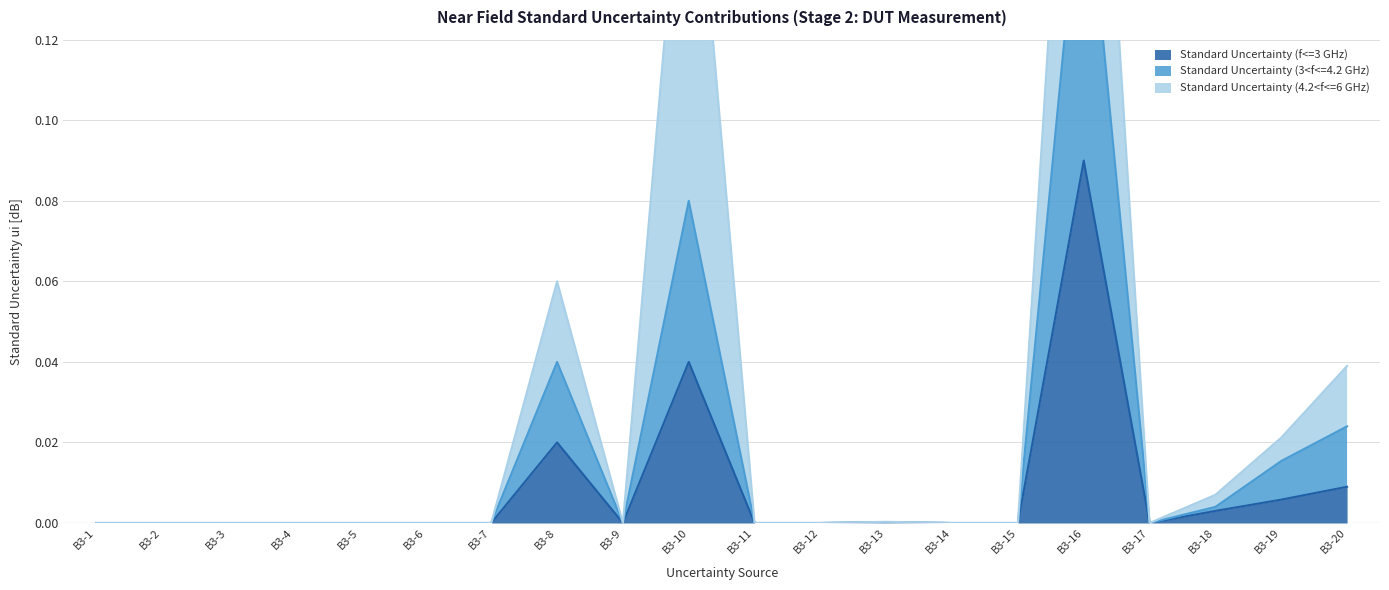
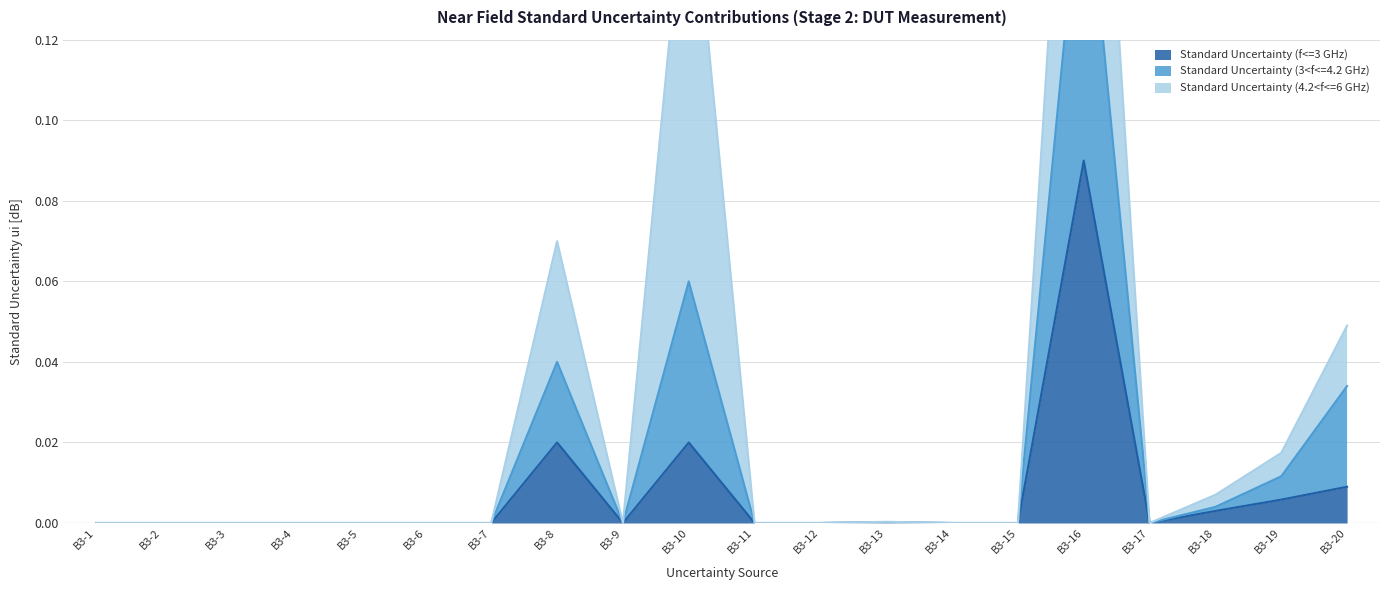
Standard Uncertainty (4.2<f<=6 GHz), B3-8: 0.02 -> 0.03
Standard Uncertainty (f<=3 GHz), B3-10: 0.04 -> 0.02
Standard Uncertainty (3<f<=4.2 GHz), B3-19: 0.010 -> 0.006
Standard Uncertainty (3<f<=4.2 GHz), B3-20: 0.015 -> 0.025
